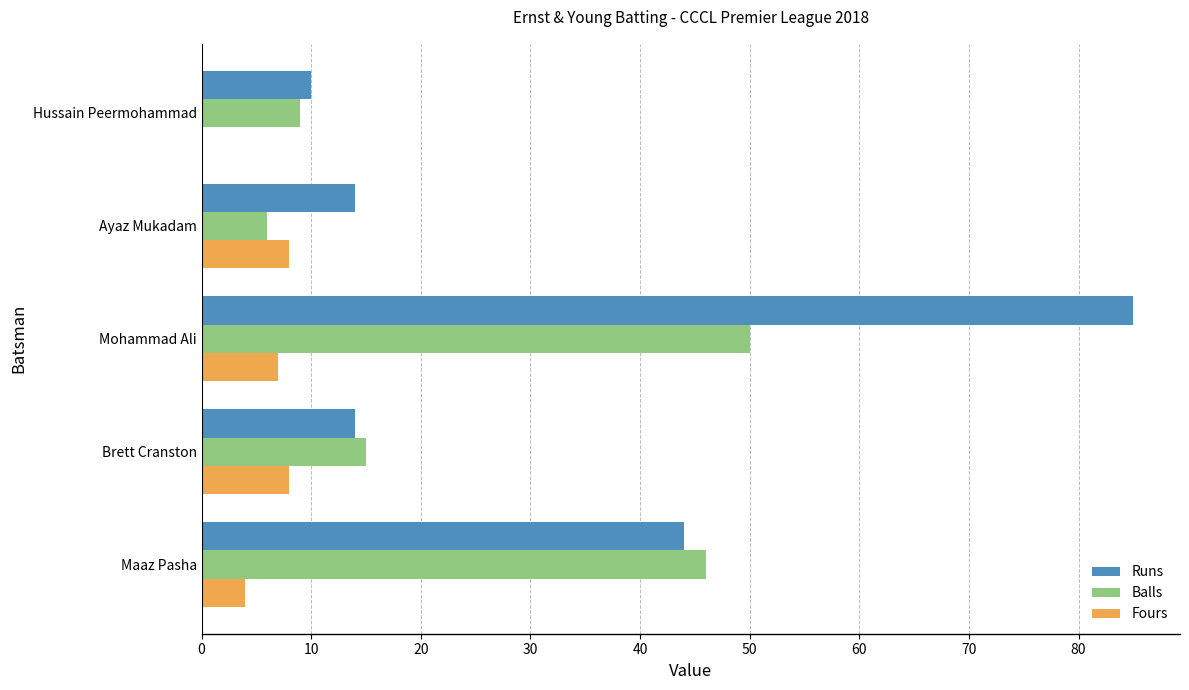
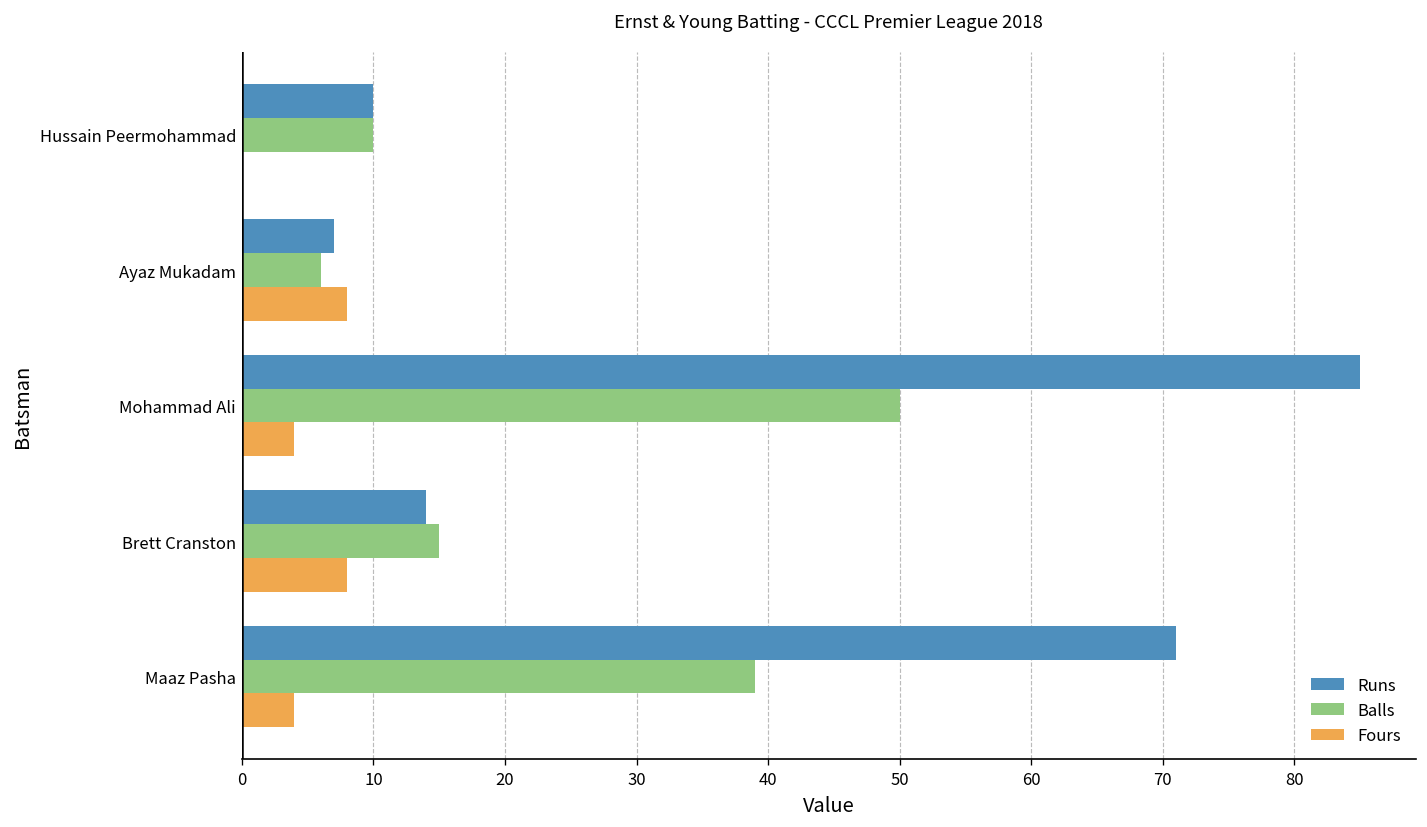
Balls, Hussain Peermohammad: 9 -> 10
Runs, Ayaz Mukadam: 14 -> 7
Fours, Mohammad Ali: 7 -> 4
Runs, Maaz Pasha: 44 -> 71
Balls, Maaz Pasha: 46 -> 39
